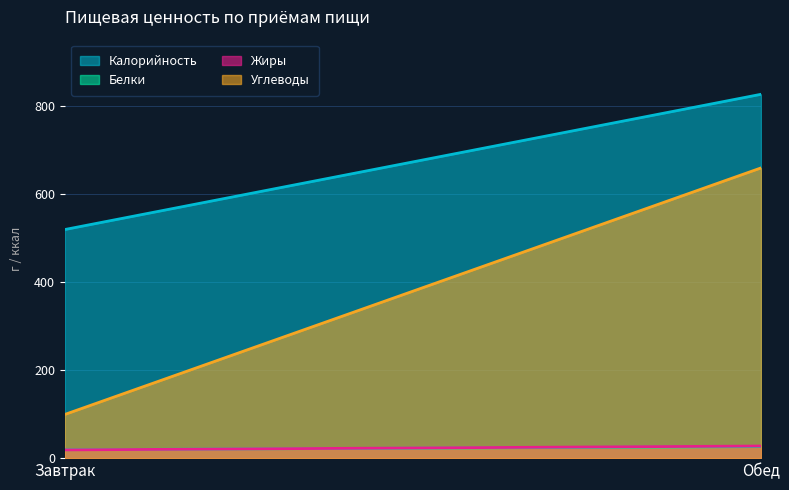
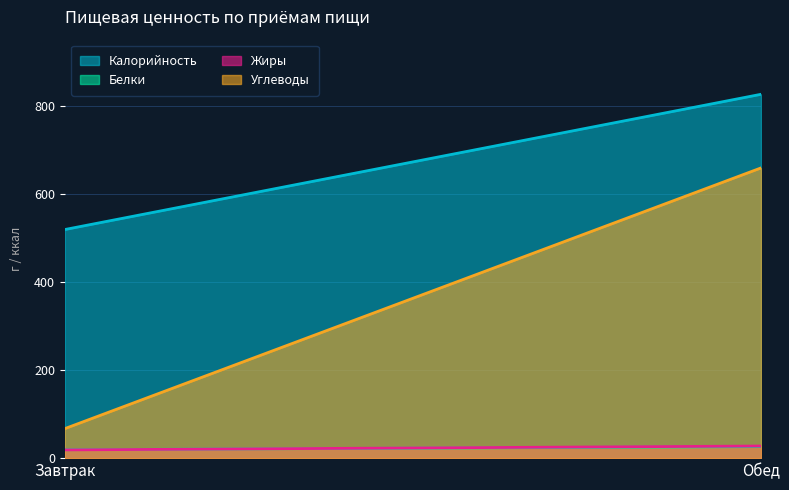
Углеводы, Завтрак: 100 -> 70
